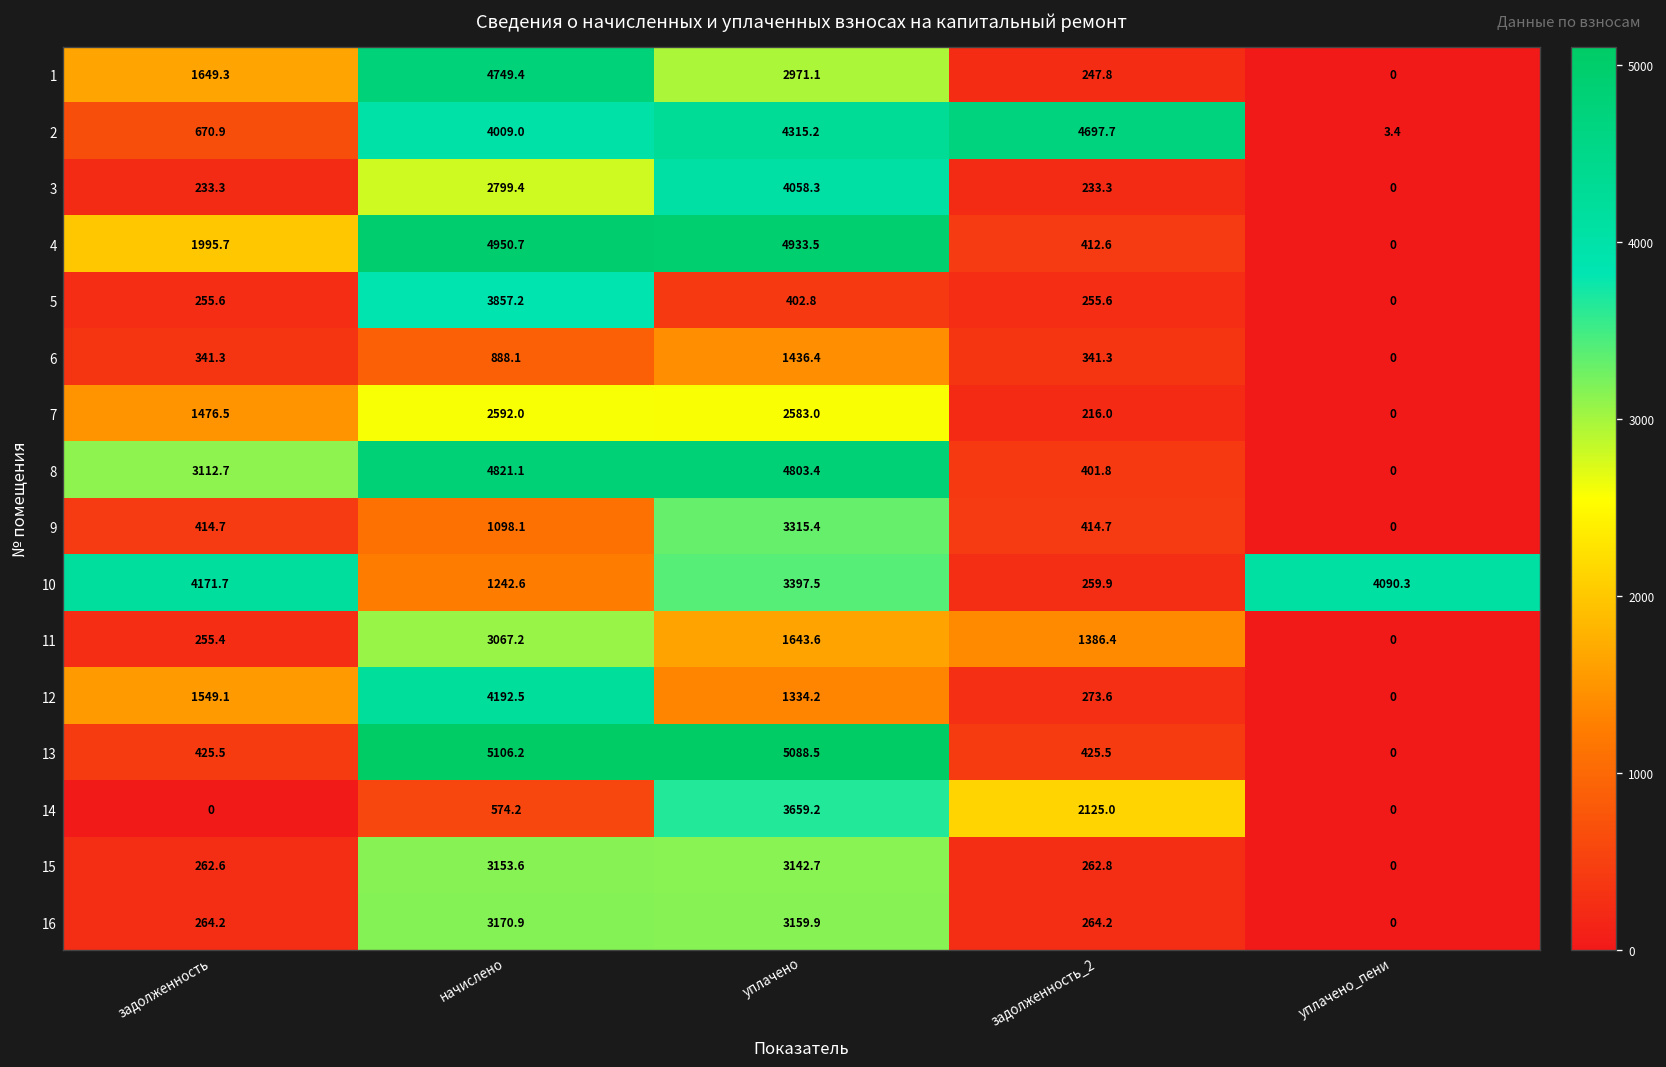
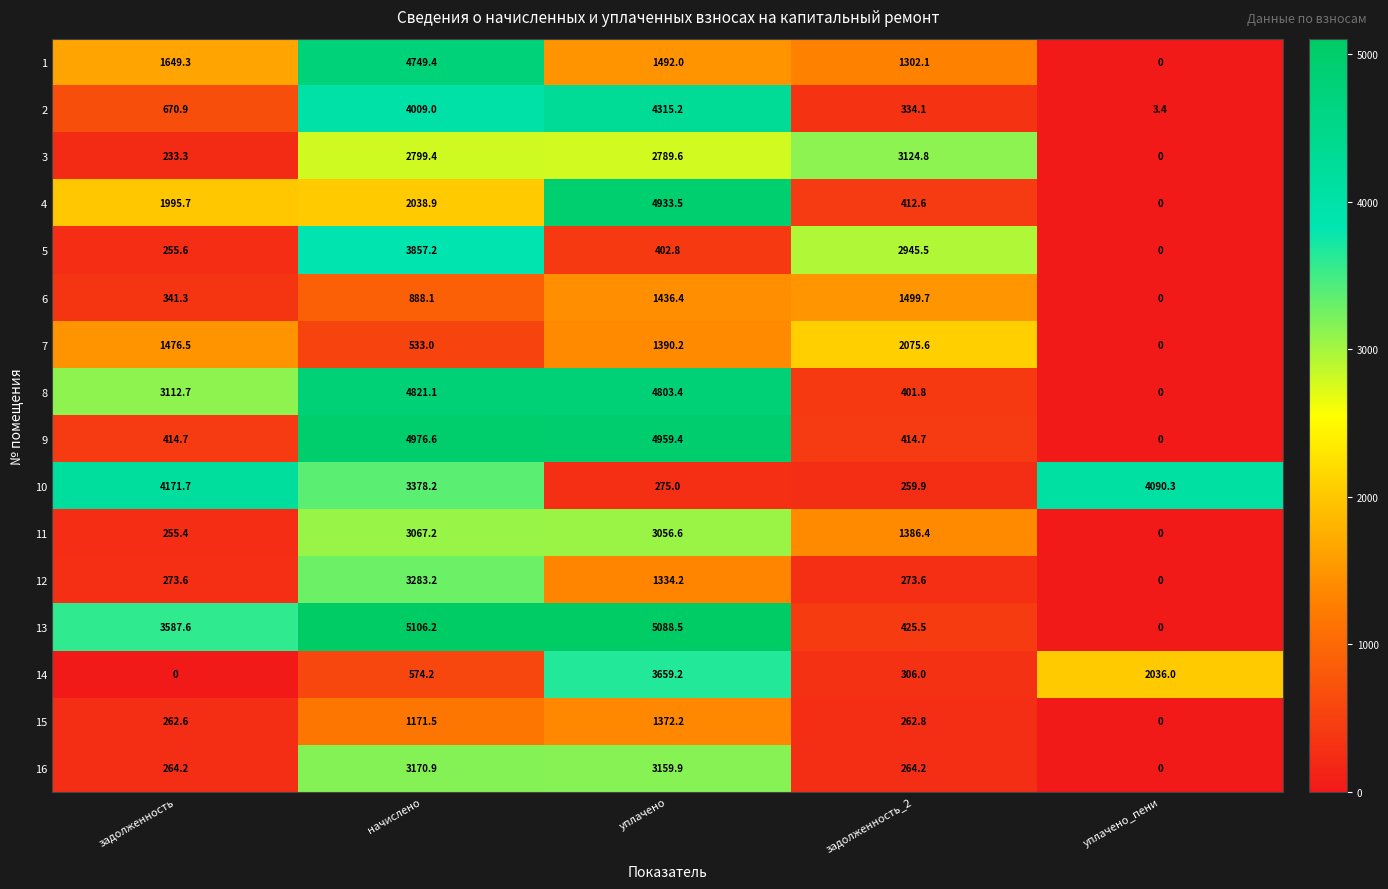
1, уплачено: 2971.1 -> 1492.0
1, задолженность_2: 247.8 -> 1302.1
2, задолженность_2: 4697.7 -> 334.1
3, уплачено: 4058.3 -> 2789.6
3, задолженность_2: 233.3 -> 3124.8
4, начислено: 4950.7 -> 2038.9
5, задолженность_2: 255.6 -> 2945.5
6, задолженность_2: 341.3 -> 1499.7
7, начислено: 2592.0 -> 533.0
7, уплачено: 2583.0 -> 1390.2
7, задолженность_2: 216.0 -> 2075.6
9, начислено: 1098.1 -> 4976.6
9, уплачено: 3315.4 -> 4959.4
10, начислено: 1242.6 -> 3378.2
10, уплачено: 3397.5 -> 275.0
11, уплачено: 1643.6 -> 3056.6
12, задолженность: 1549.1 -> 273.6
12, начислено: 4192.5 -> 3283.2
13, задолженность: 425.5 -> 3587.6
14, задолженность_2: 2125.0 -> 306.0
14, уплачено_пени: 0 -> 2036.0
15, начислено: 3153.6 -> 1171.5
15, уплачено: 3142.7 -> 1372.2
